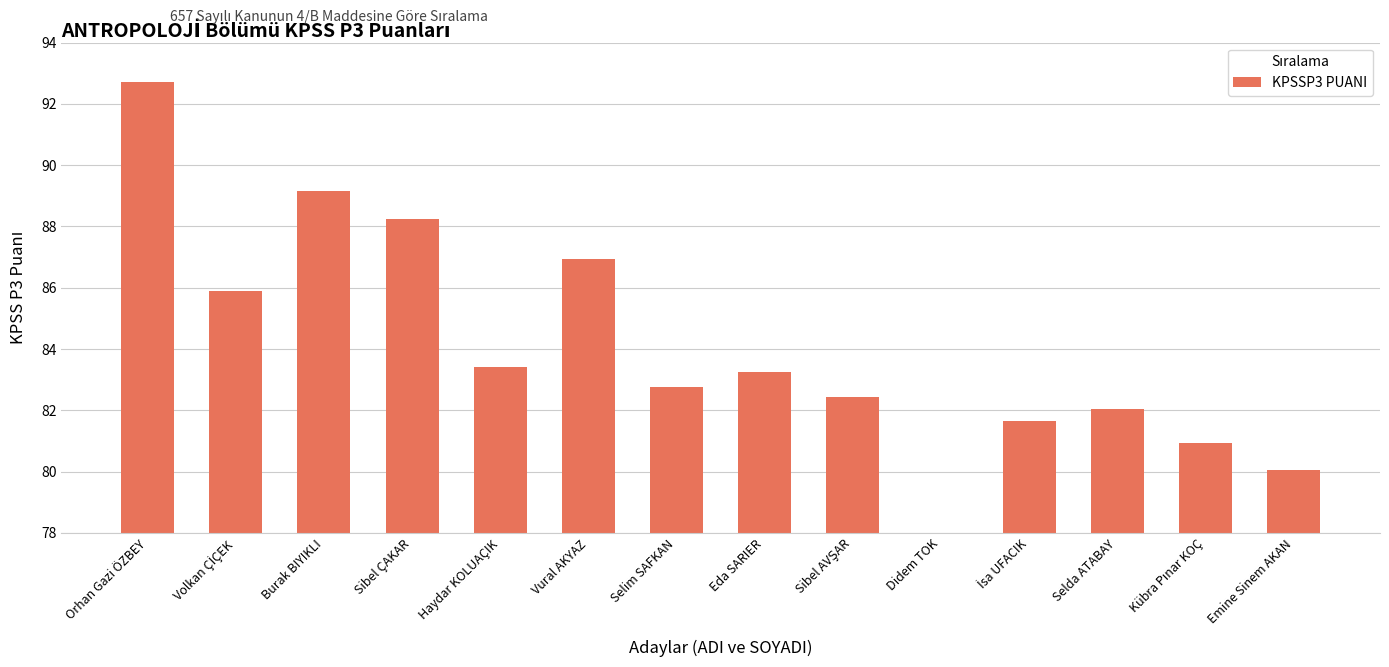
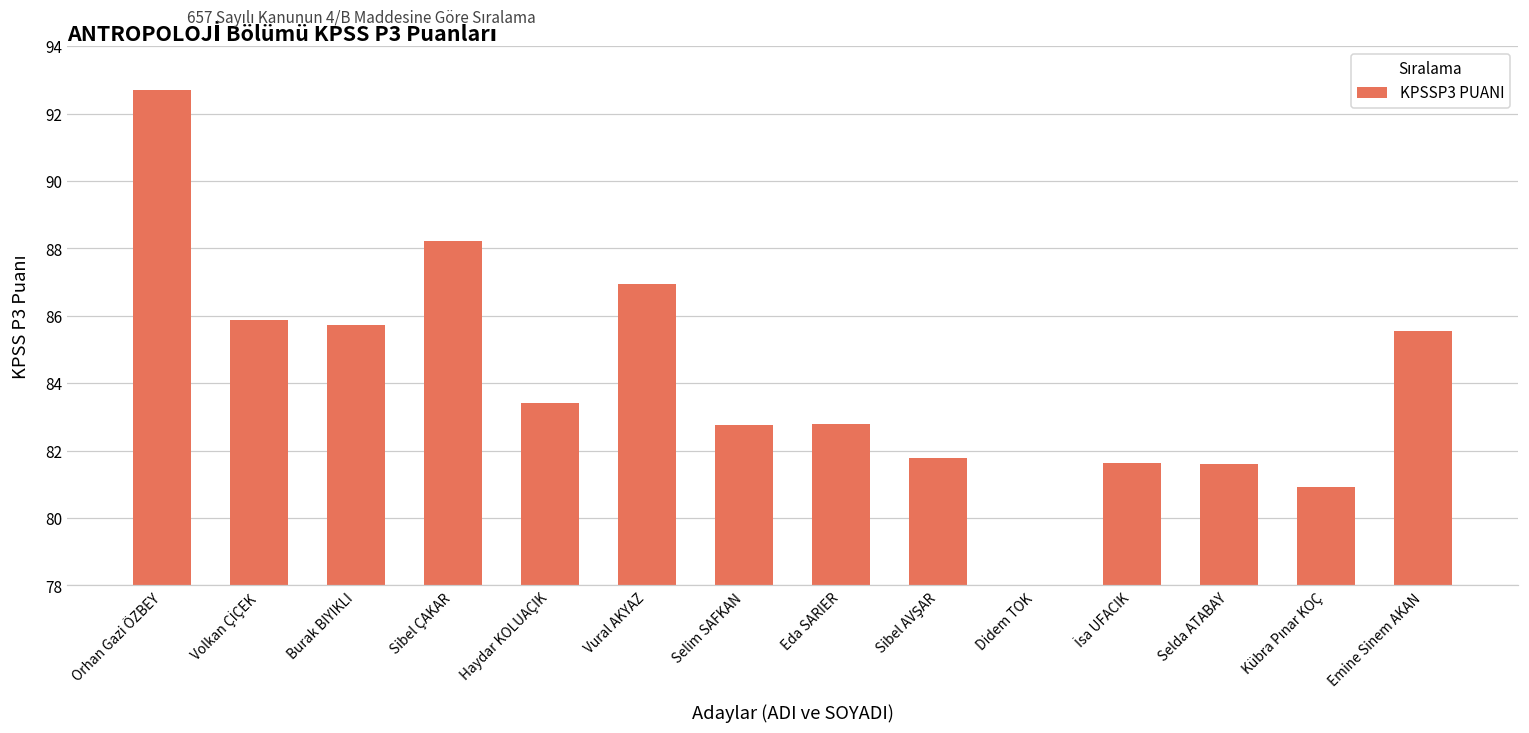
Burak BIYIKLI: 89.1 -> 85.7
Eda SARIER: 83.3 -> 82.8
Sibel AVŞAR: 82.4 -> 81.8
Selda ATABAY: 82.0 -> 81.6
Emine Sinem AKAN: 80.1 -> 85.5
